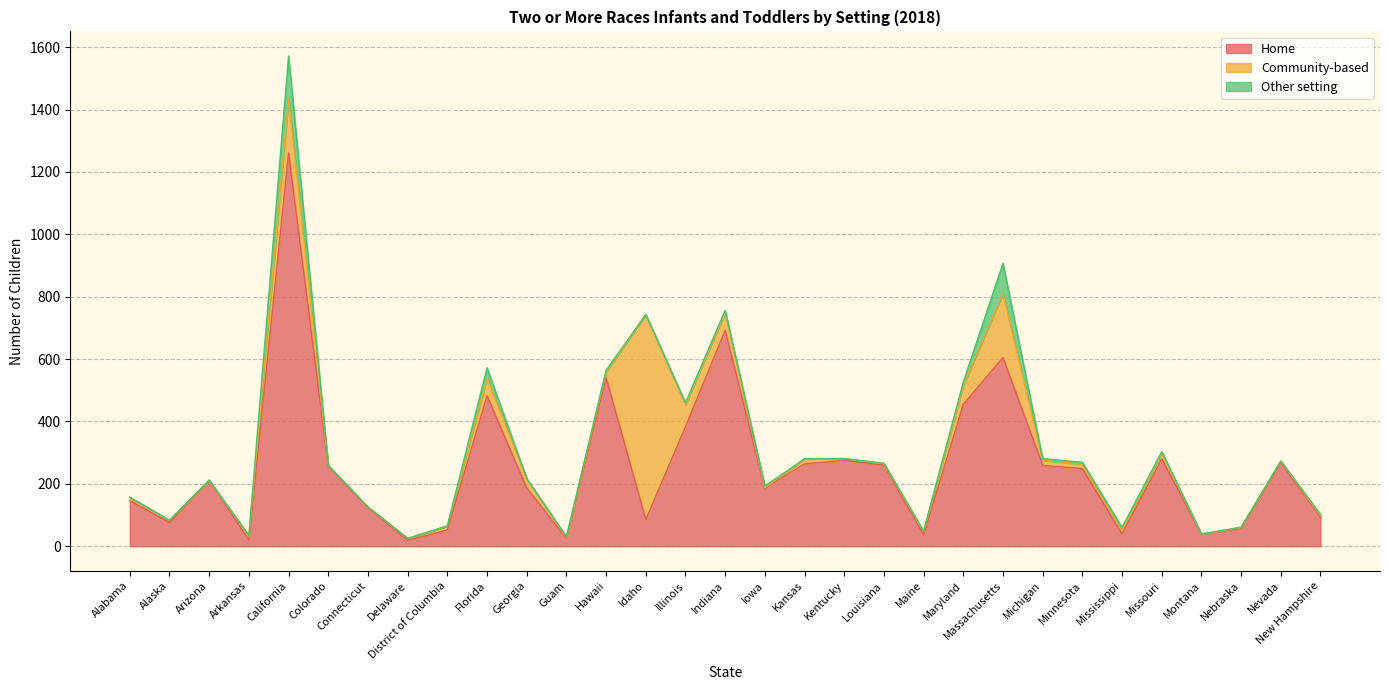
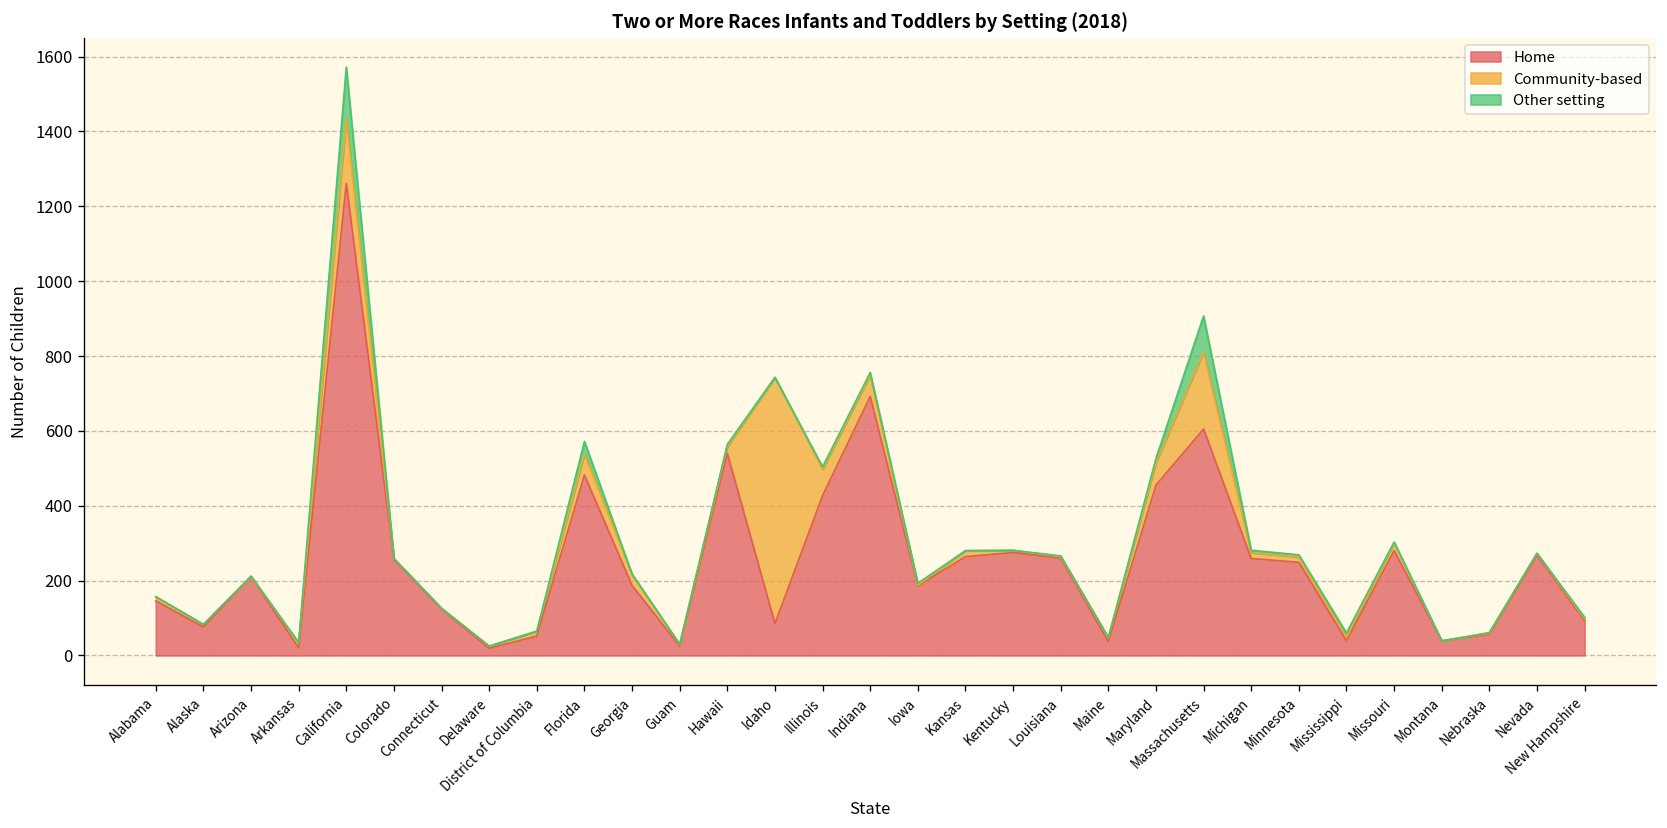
Home, Illinois: 380 -> 430
